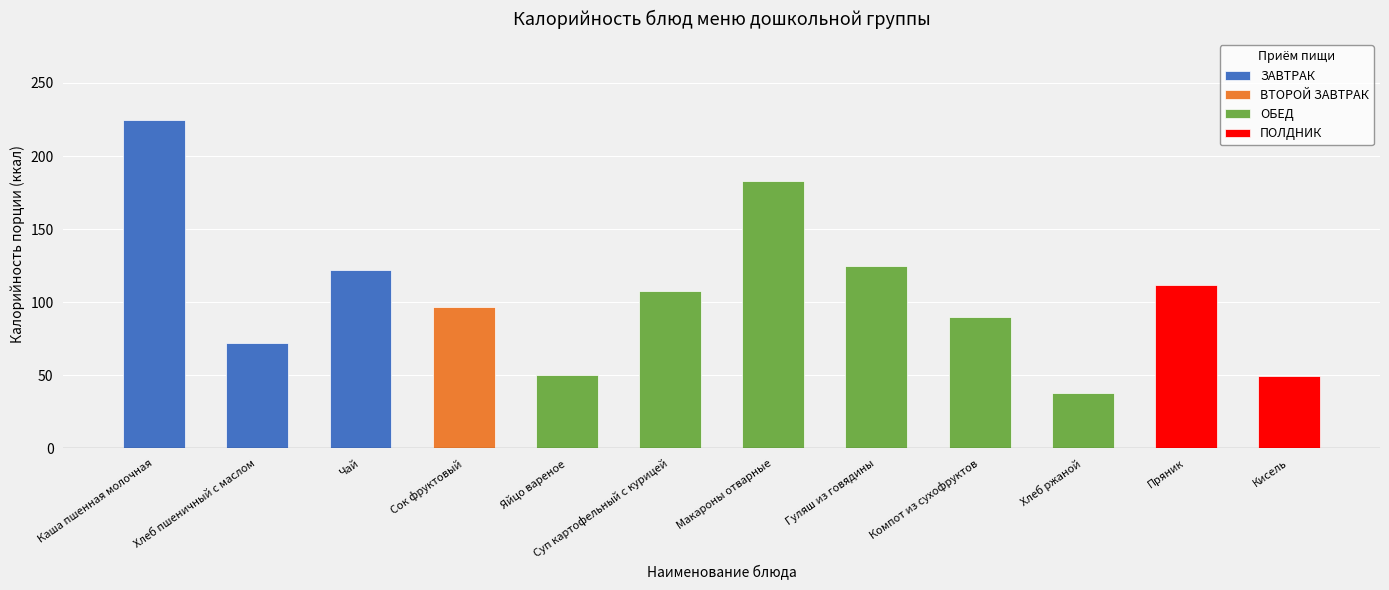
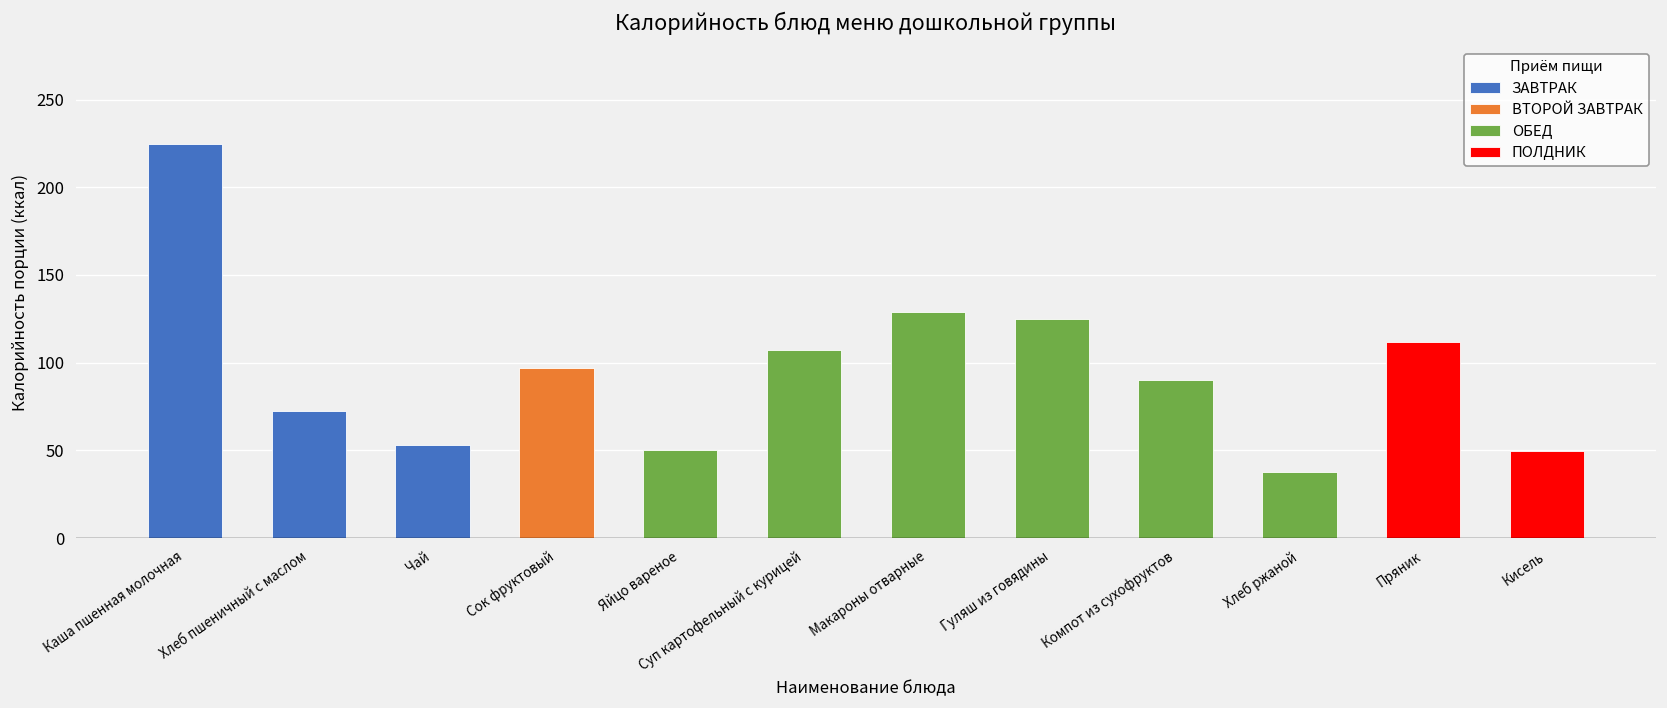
Чай: 122 -> 53
Макароны отварные: 183 -> 129
